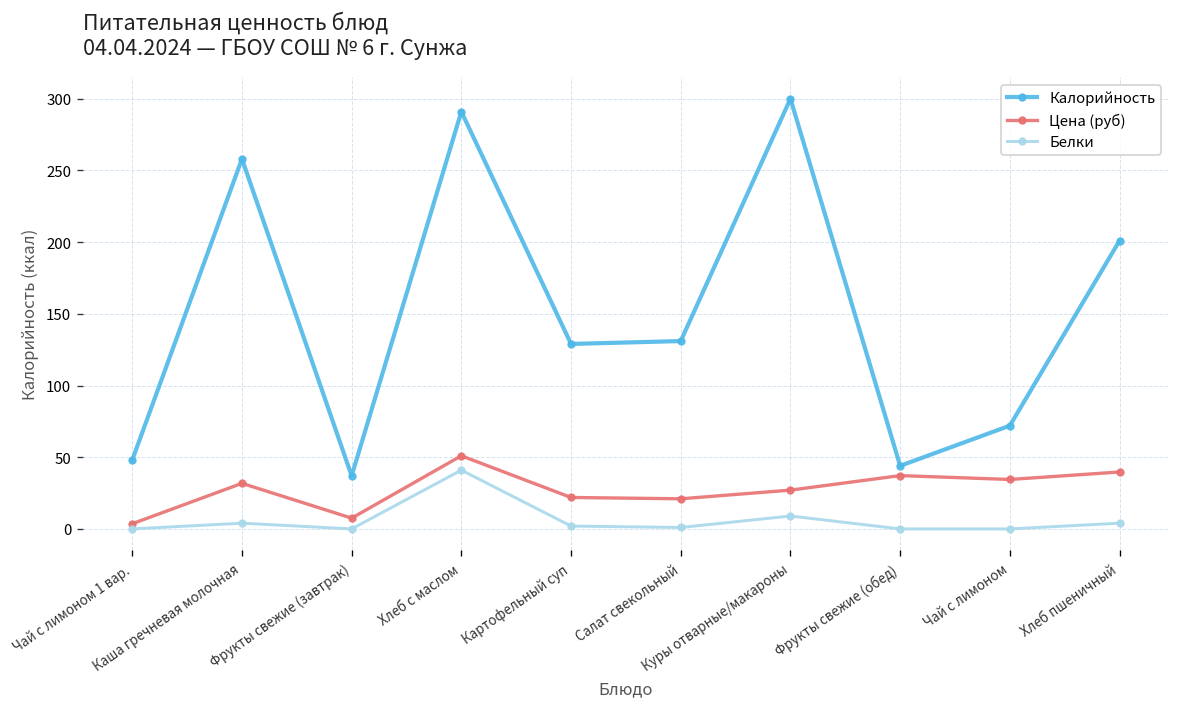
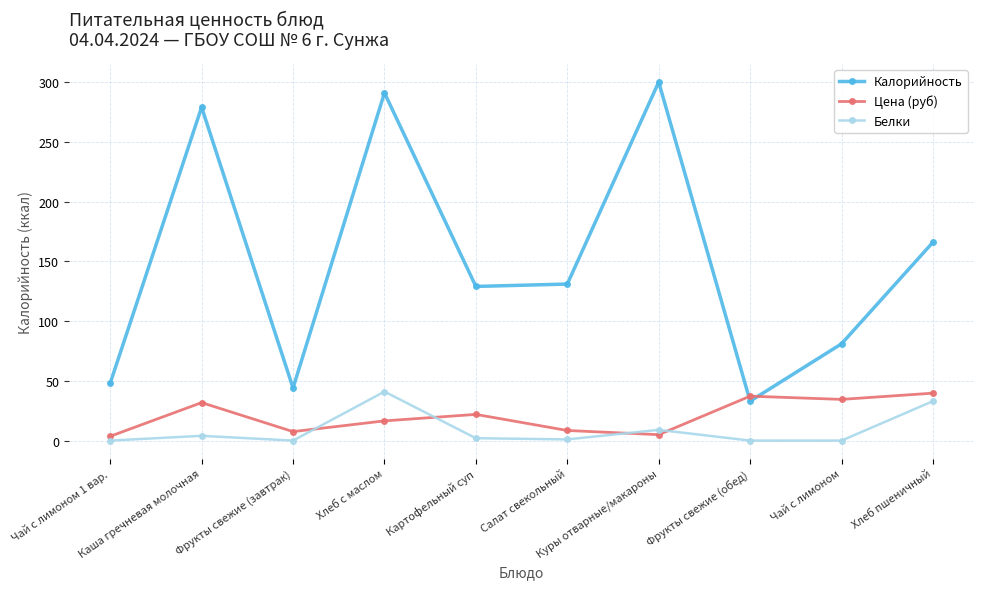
Калорийность, Каша гречневая молочная: 258 -> 279
Калорийность, Фрукты свежие (завтрак): 37 -> 44
Цена (руб), Хлеб с маслом: 51 -> 17
Цена (руб), Салат свекольный: 21 -> 8
Цена (руб), Куры отварные/макароны: 27 -> 5
Калорийность, Фрукты свежие (обед): 44 -> 33
Калорийность, Чай с лимоном: 72 -> 81
Калорийность, Хлеб пшеничный: 201 -> 166
Белки, Хлеб пшеничный: 4 -> 33
